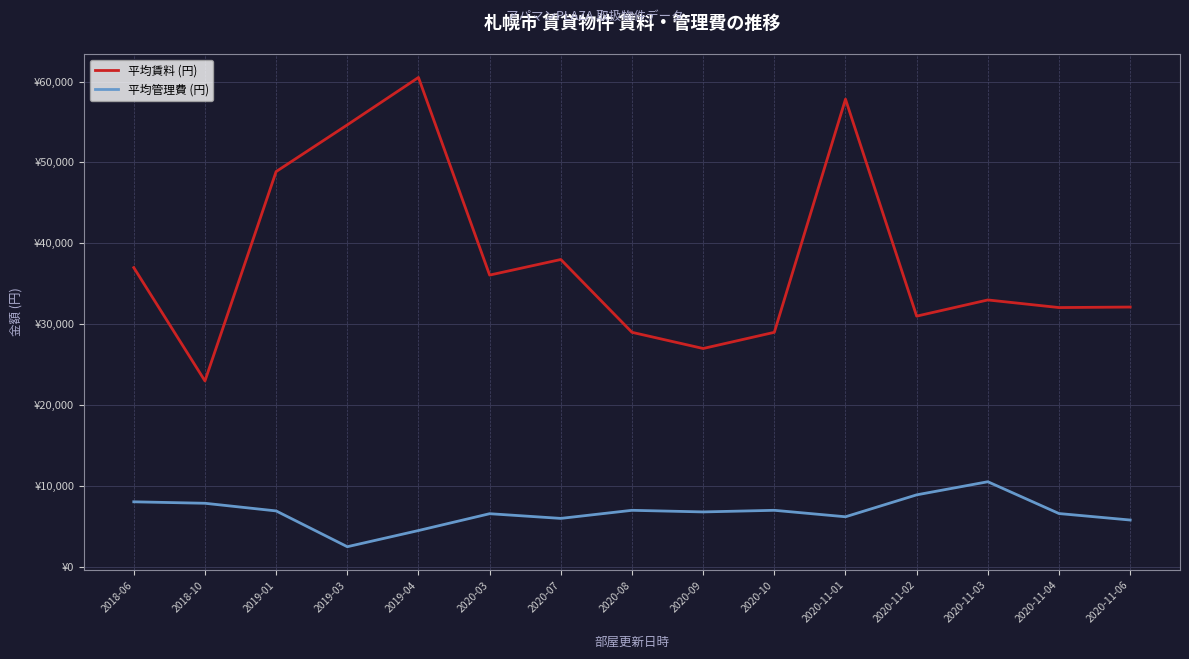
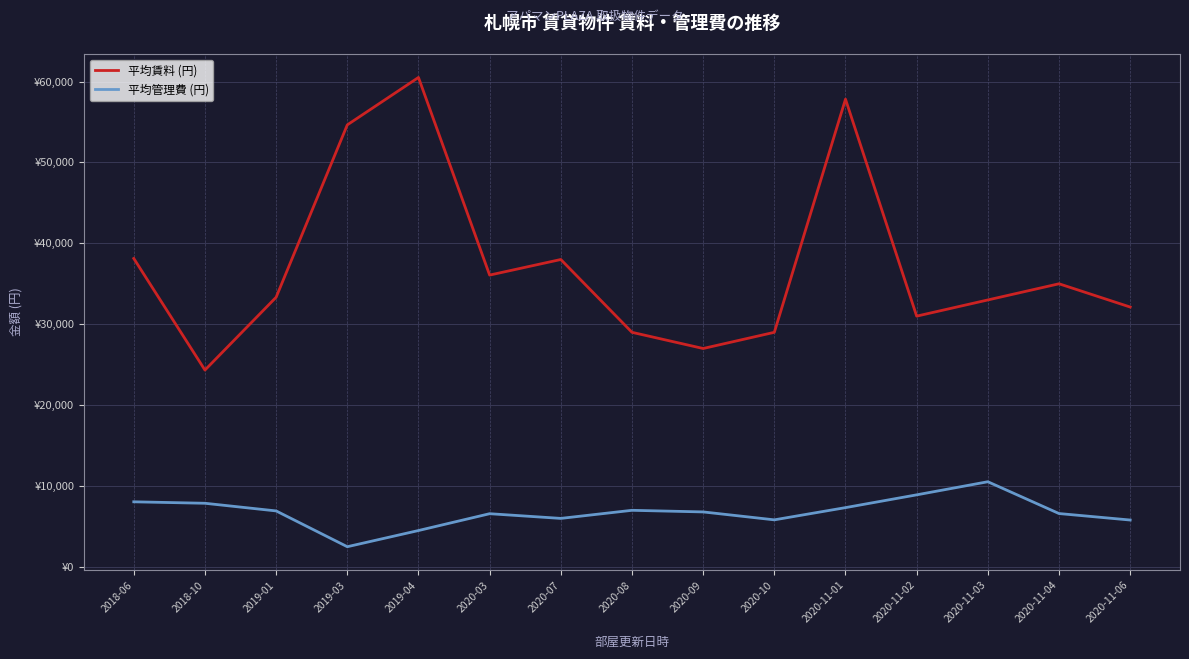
平均賃料 (円), 2018-06: ¥37,000 -> ¥38,000
平均賃料 (円), 2018-10: ¥23,000 -> ¥24,000
平均賃料 (円), 2019-01: ¥49,000 -> ¥33,000
平均管理費 (円), 2020-10: ¥7,000 -> ¥6,000
平均管理費 (円), 2020-11-01: ¥6,000 -> ¥7,000
平均賃料 (円), 2020-11-04: ¥32,000 -> ¥35,000
